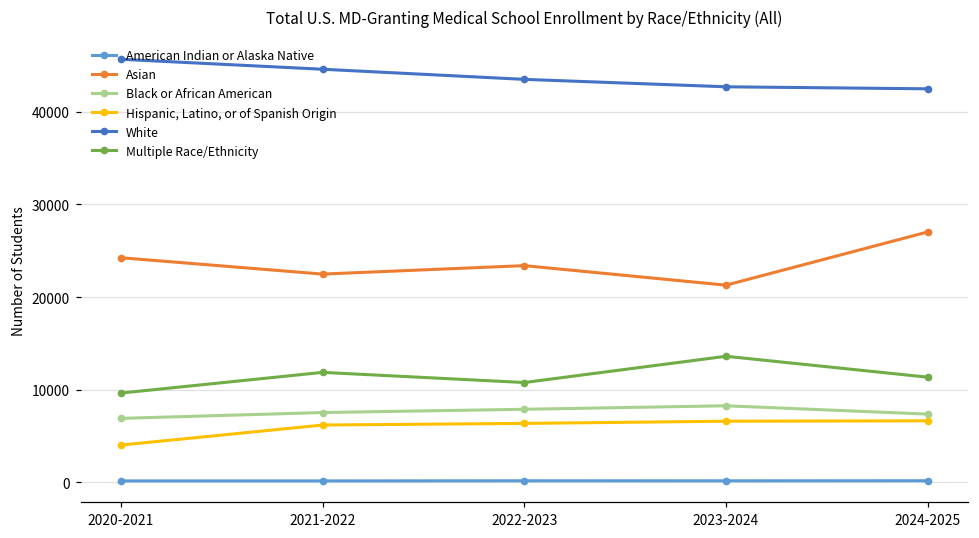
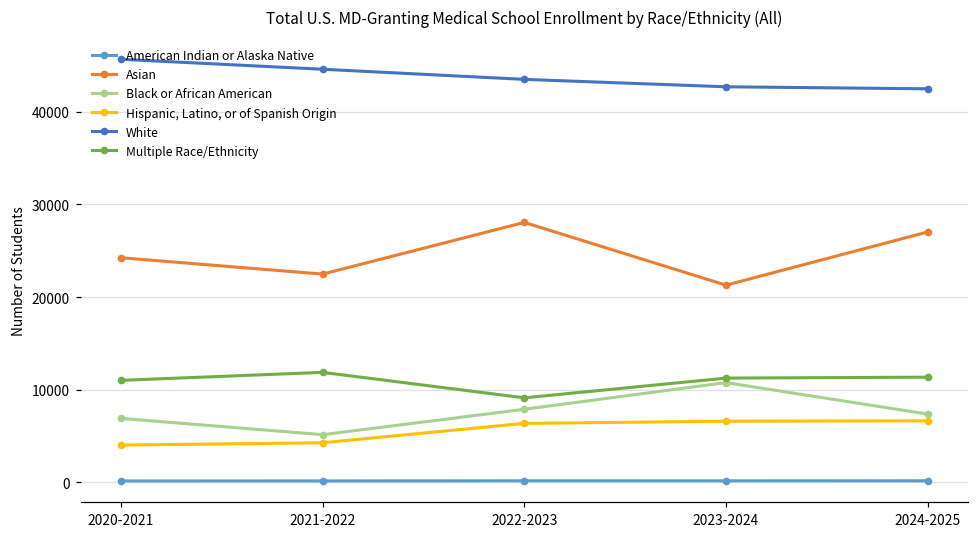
Multiple Race/Ethnicity, 2020-2021: 10000 -> 11000
Black or African American, 2021-2022: 8000 -> 5000
Hispanic, Latino, or of Spanish Origin, 2021-2022: 6000 -> 4000
Asian, 2022-2023: 23000 -> 28000
Multiple Race/Ethnicity, 2022-2023: 11000 -> 9000
Black or African American, 2023-2024: 8000 -> 11000
Multiple Race/Ethnicity, 2023-2024: 14000 -> 11000
